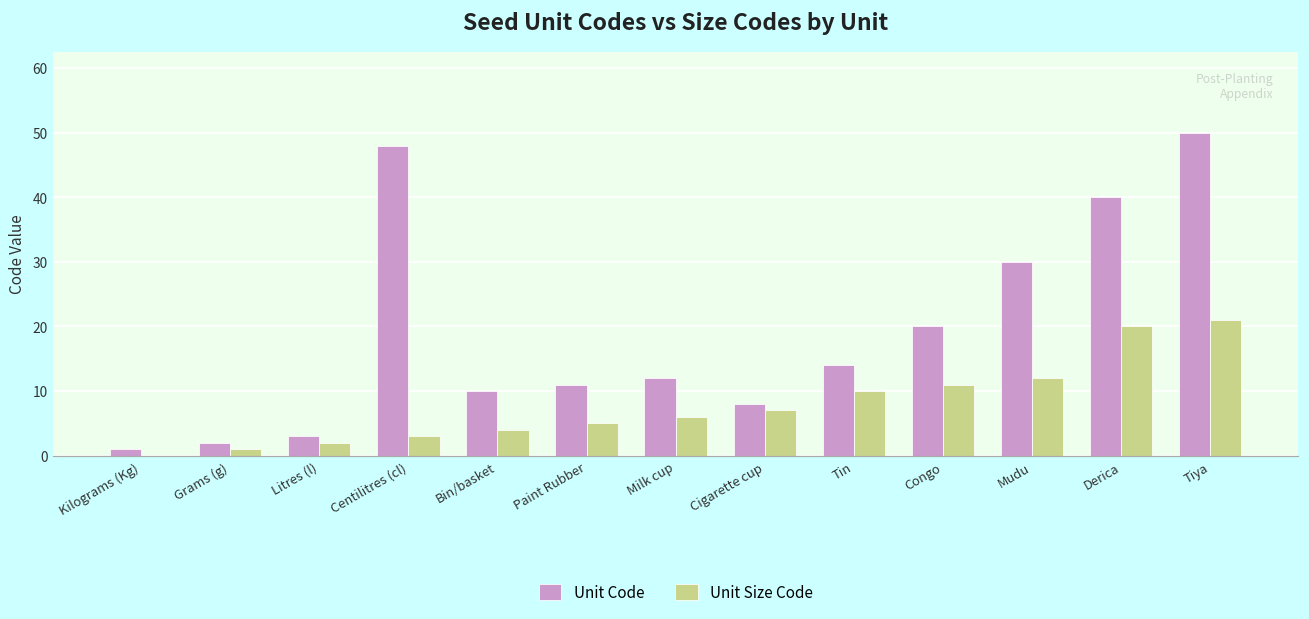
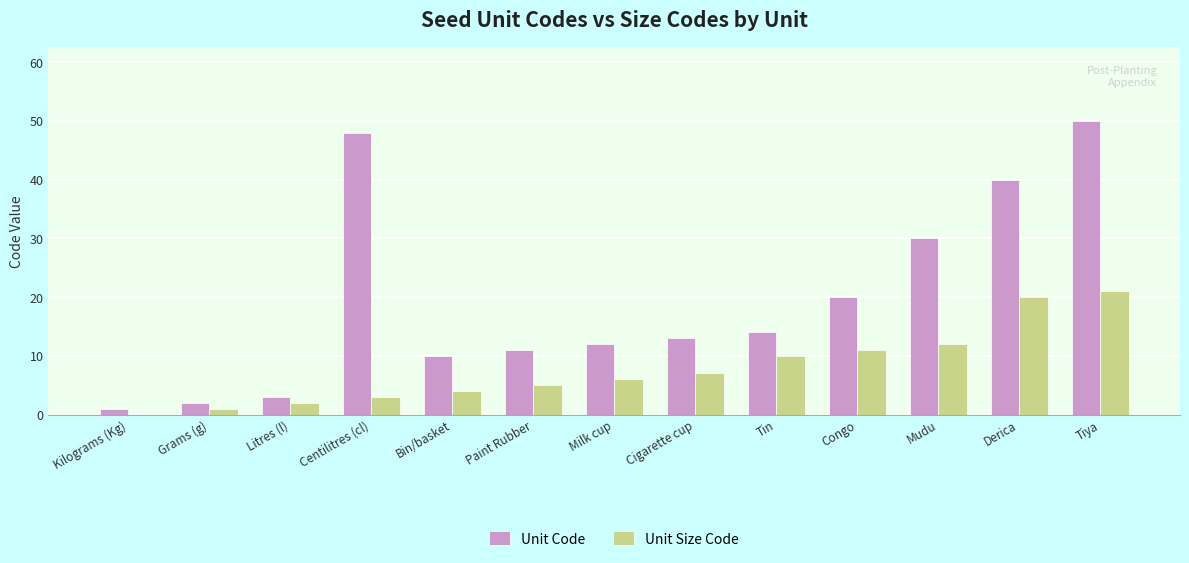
Unit Code, Cigarette cup: 8 -> 13
